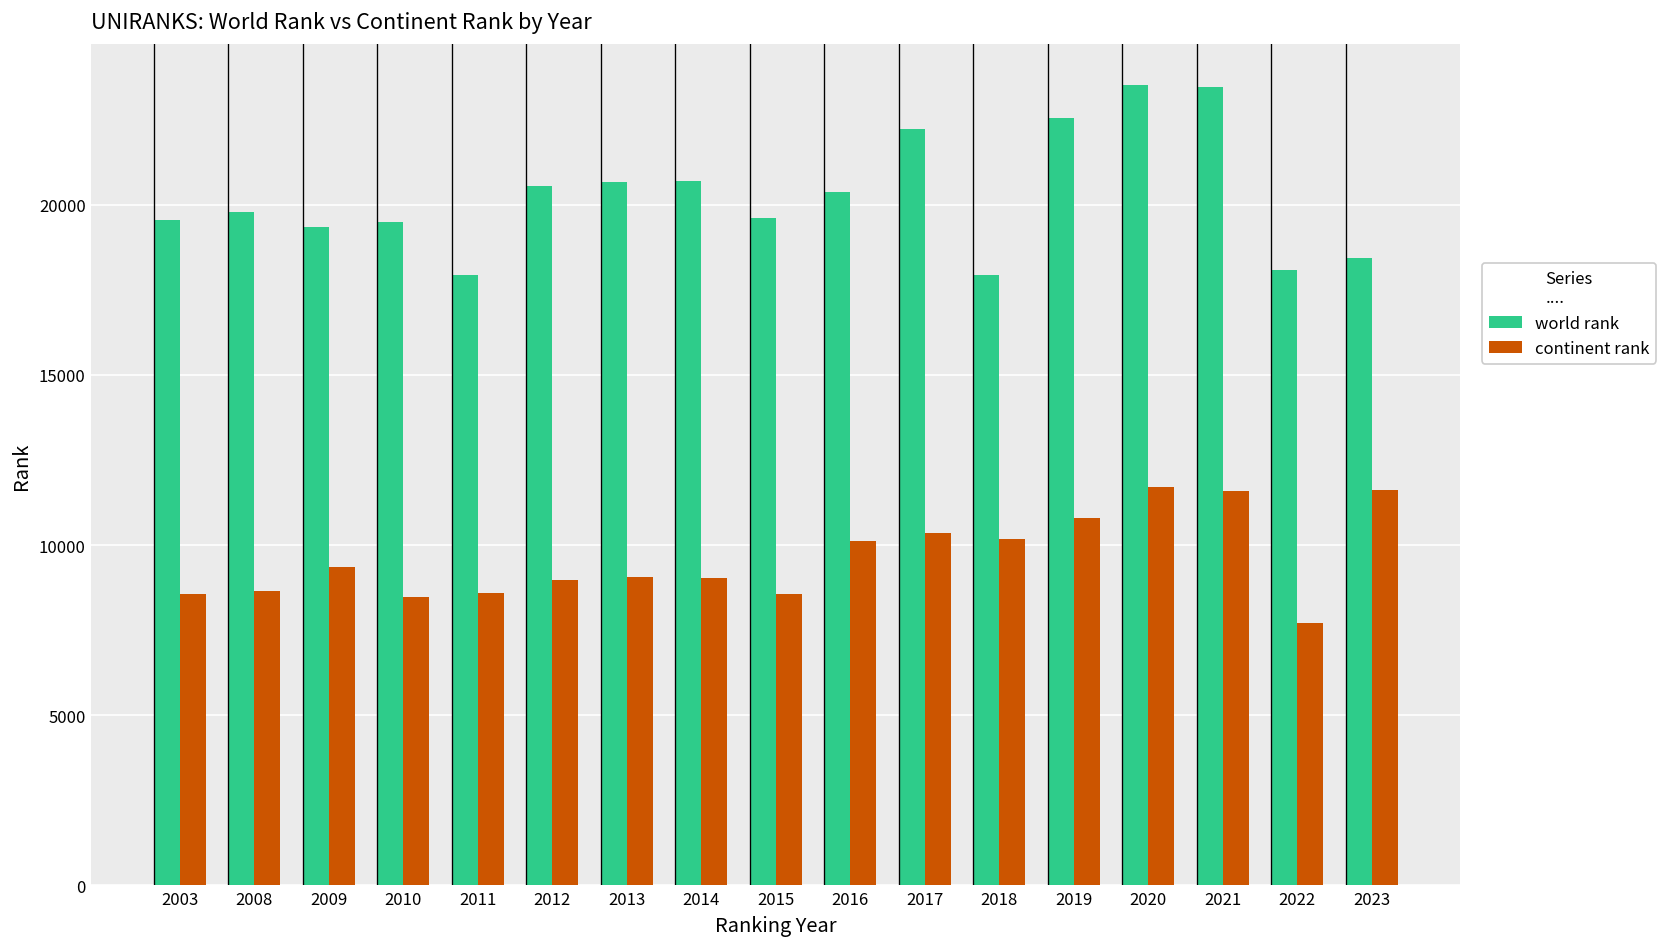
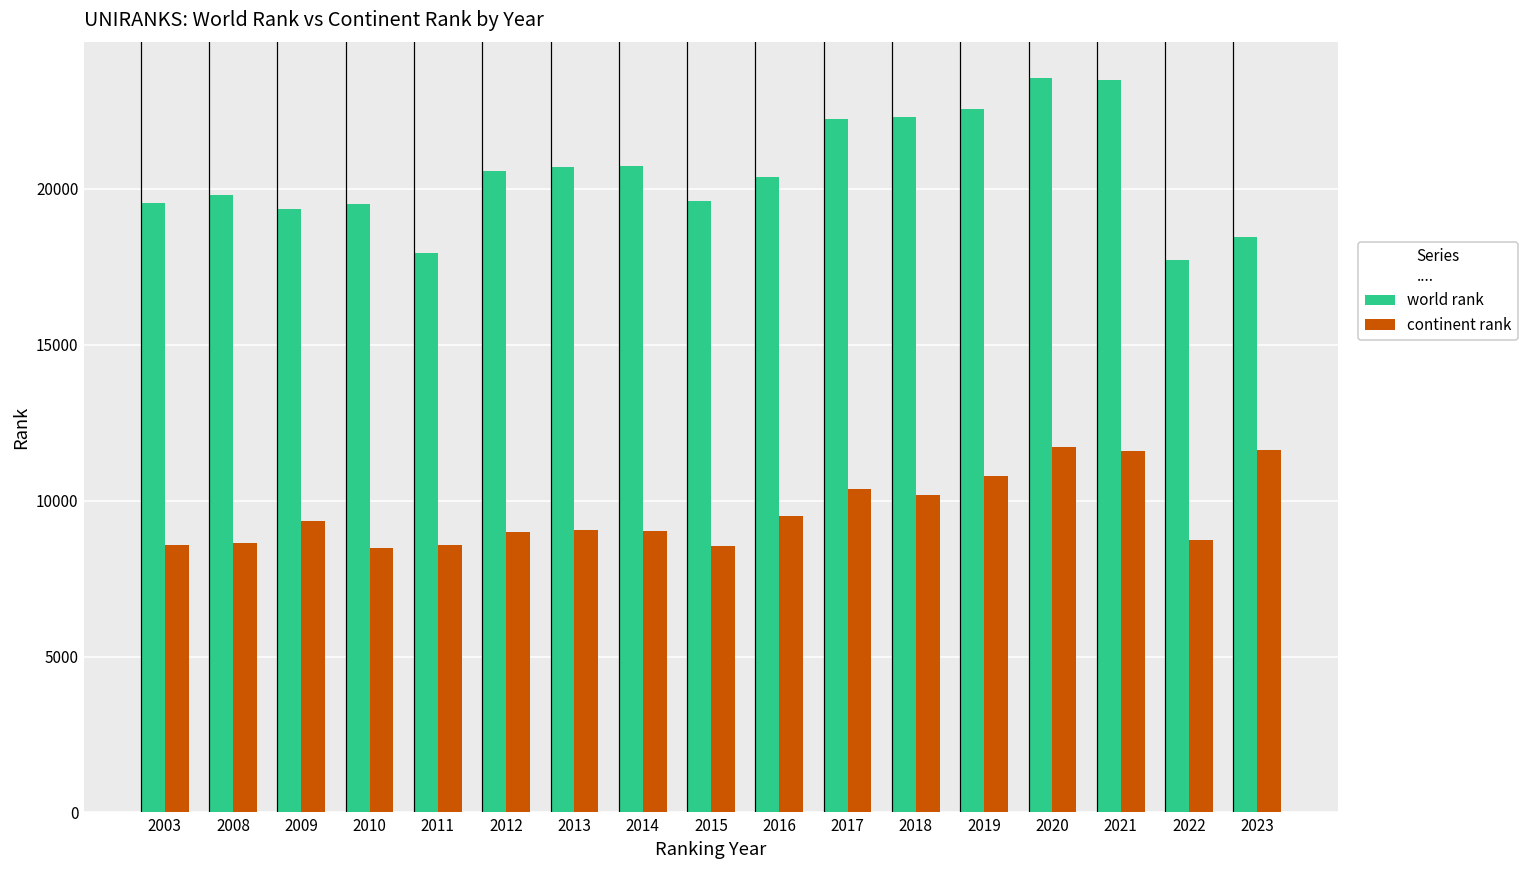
continent rank, 2016: 10100 -> 9500
world rank, 2018: 17900 -> 22300
world rank, 2022: 18100 -> 17700
continent rank, 2022: 7700 -> 8700
